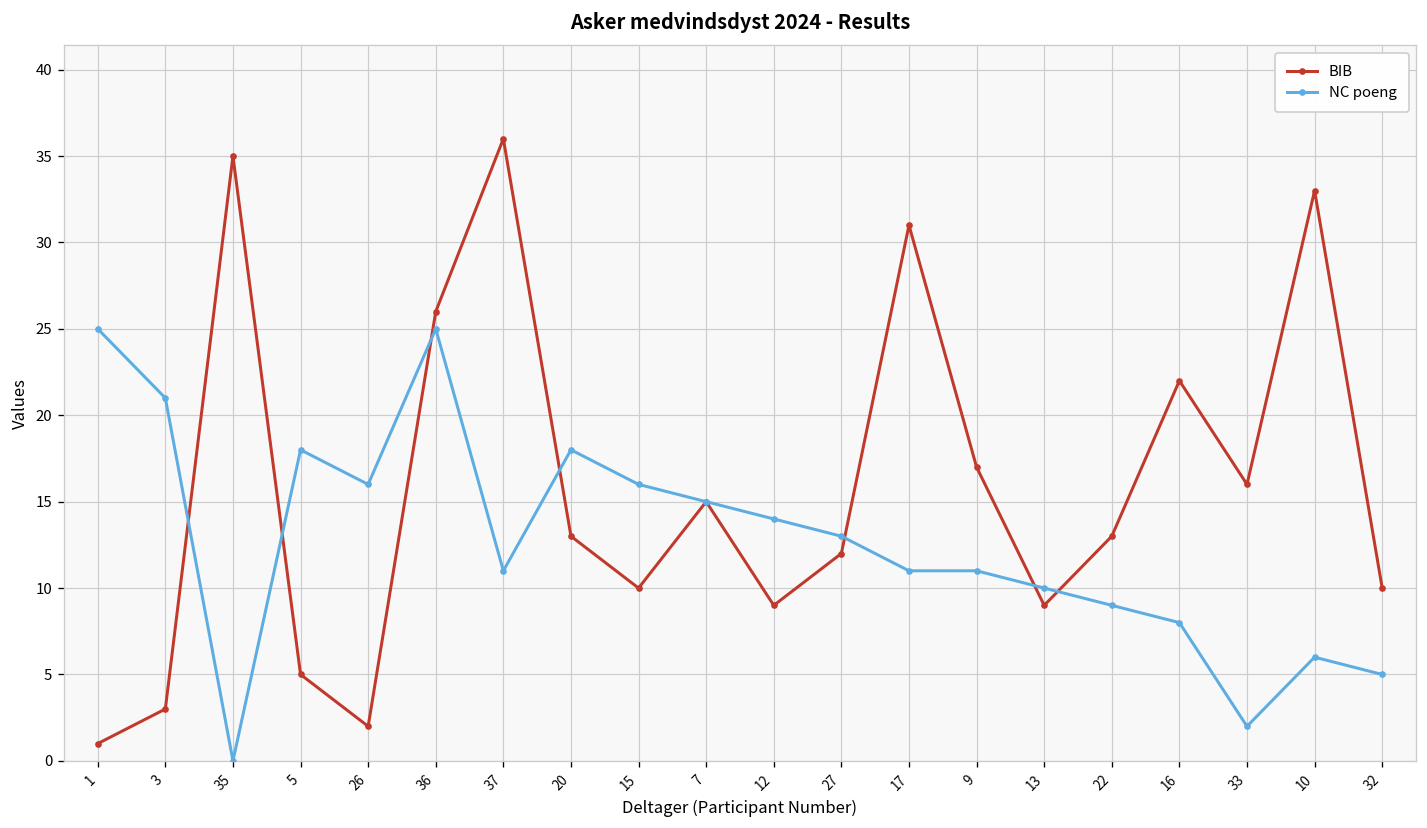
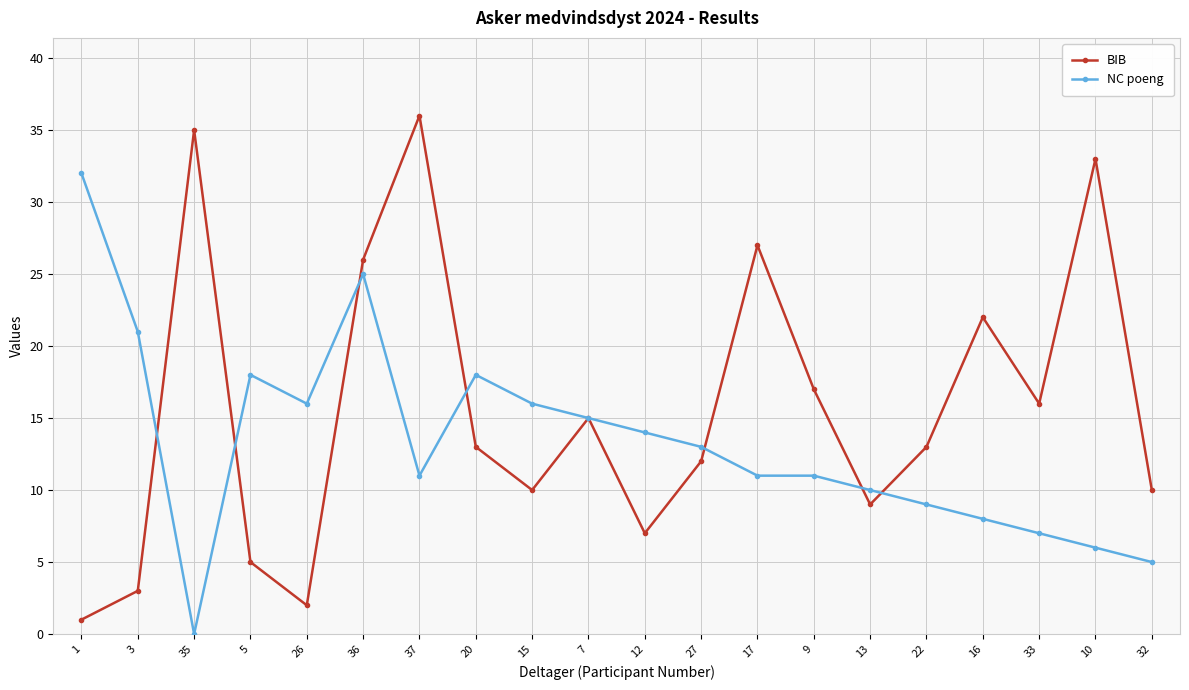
NC poeng, 1: 25 -> 32
BIB, 12: 9 -> 7
BIB, 17: 31 -> 27
NC poeng, 33: 2 -> 7
